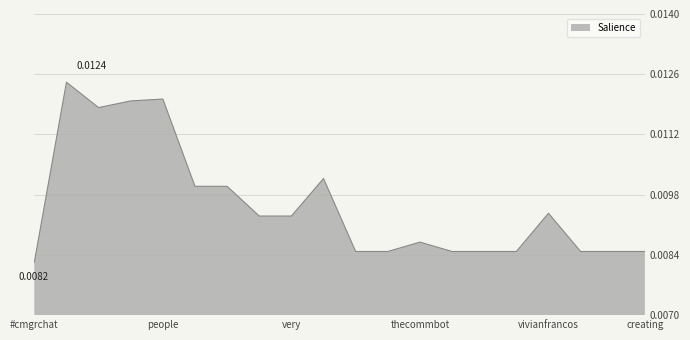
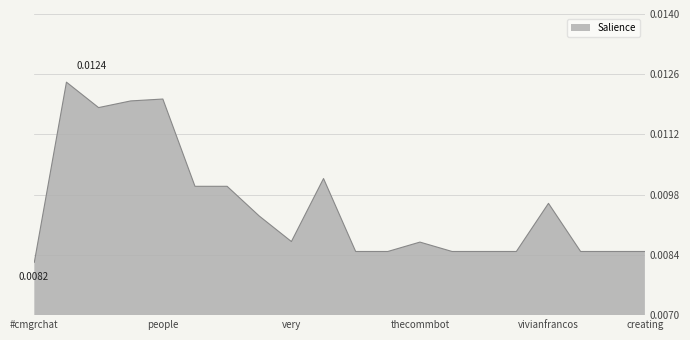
very: 0.0093 -> 0.0087
vivianfrancos: 0.0094 -> 0.0096
